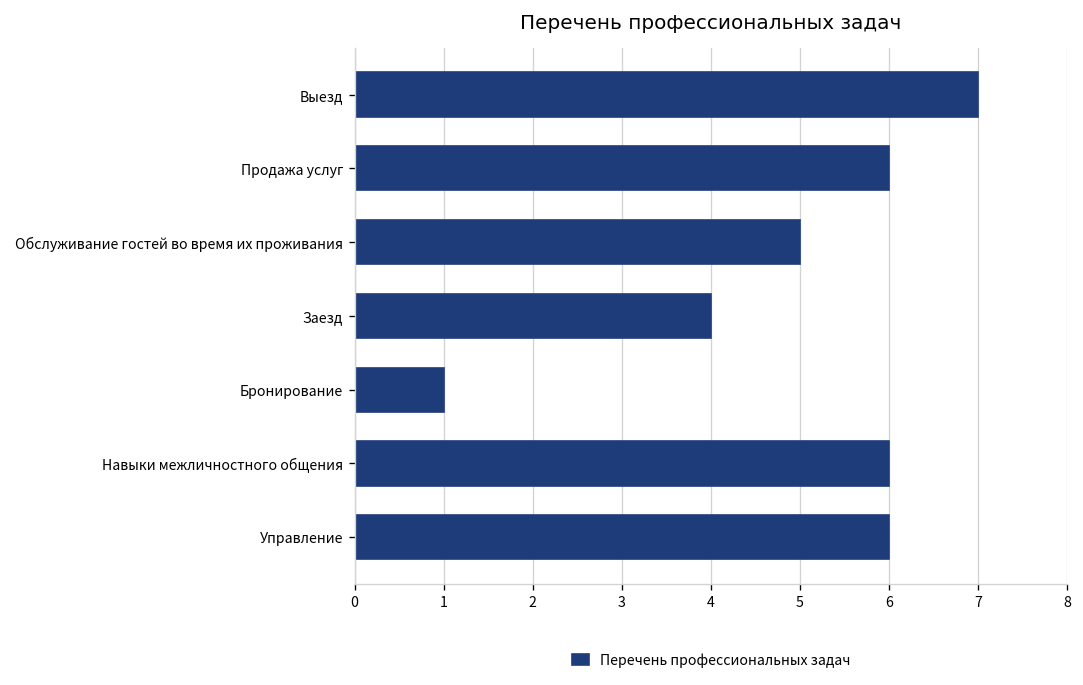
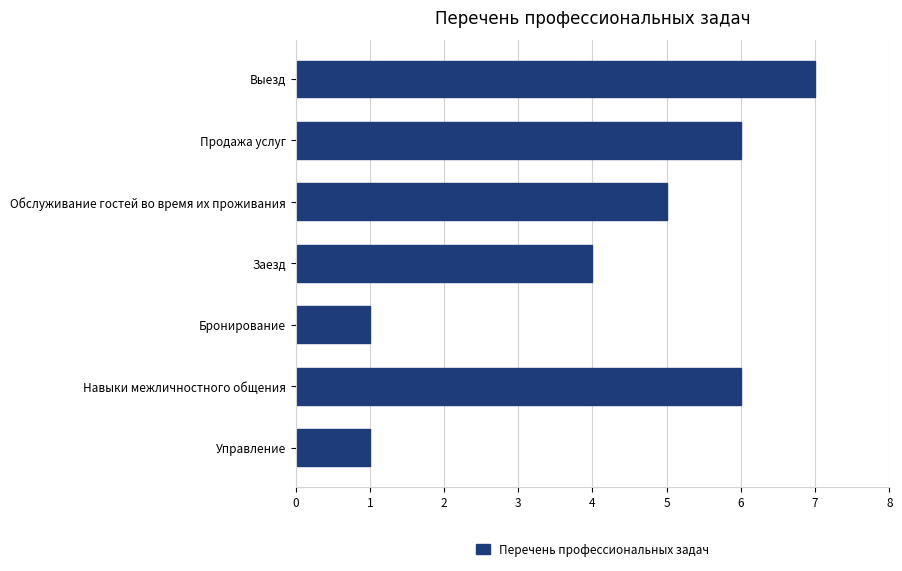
Управление: 6 -> 1
